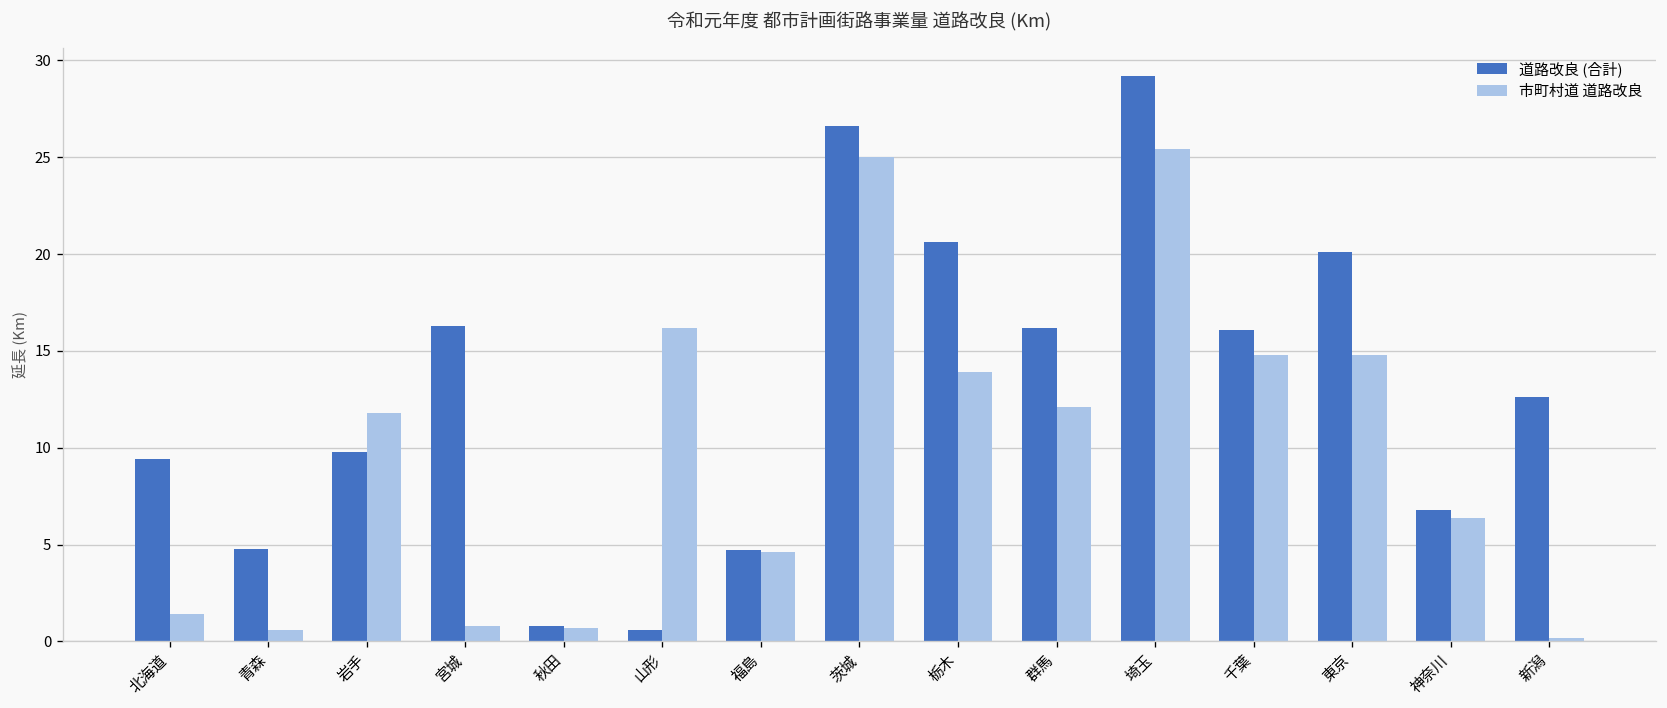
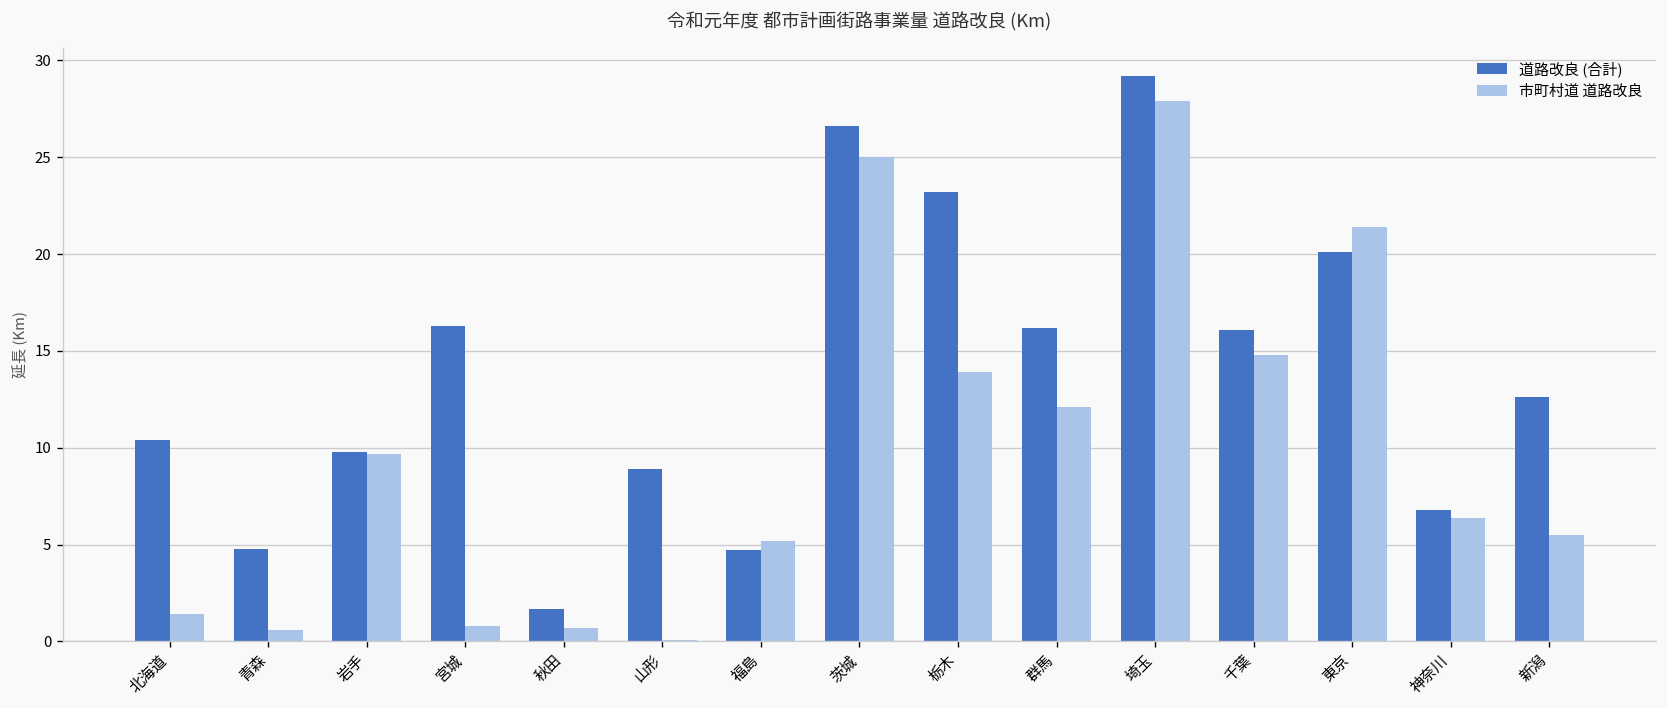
道路改良 (合計), 北海道: 9.4 -> 10.4
市町村道 道路改良, 岩手: 11.8 -> 9.7
道路改良 (合計), 秋田: 0.8 -> 1.7
道路改良 (合計), 山形: 0.6 -> 8.9
市町村道 道路改良, 山形: 16.2 -> 0.1
市町村道 道路改良, 福島: 4.6 -> 5.2
道路改良 (合計), 栃木: 20.6 -> 23.2
市町村道 道路改良, 埼玉: 25.4 -> 27.9
市町村道 道路改良, 東京: 14.8 -> 21.4
市町村道 道路改良, 新潟: 0.2 -> 5.5
